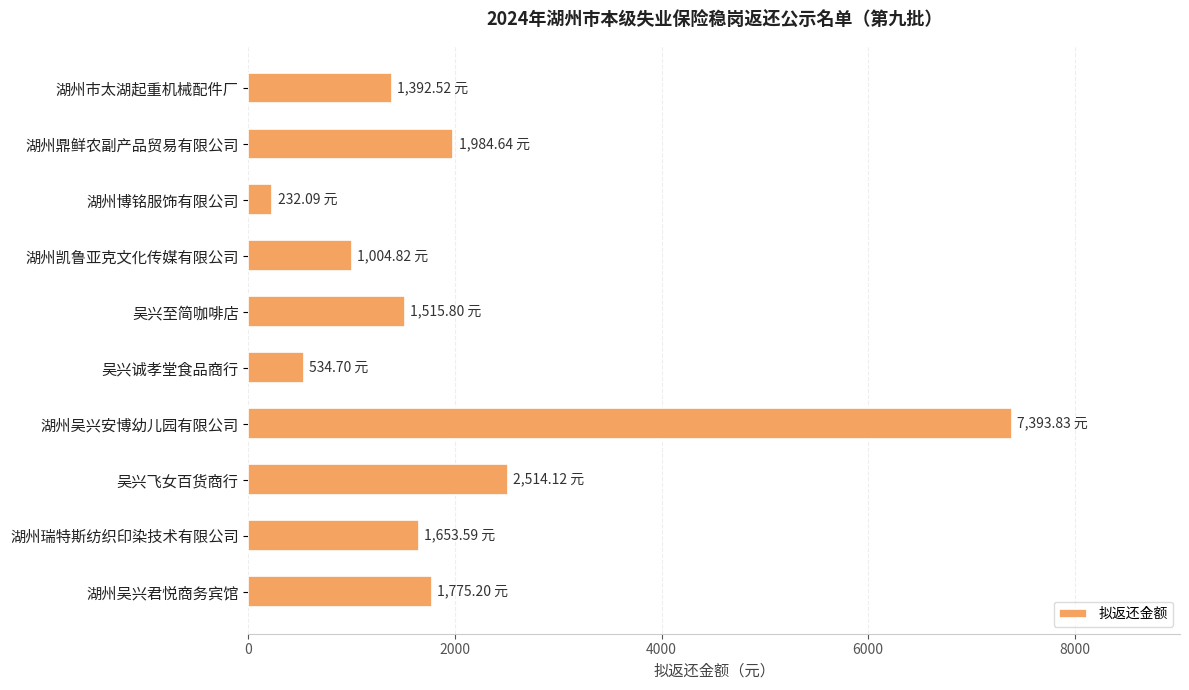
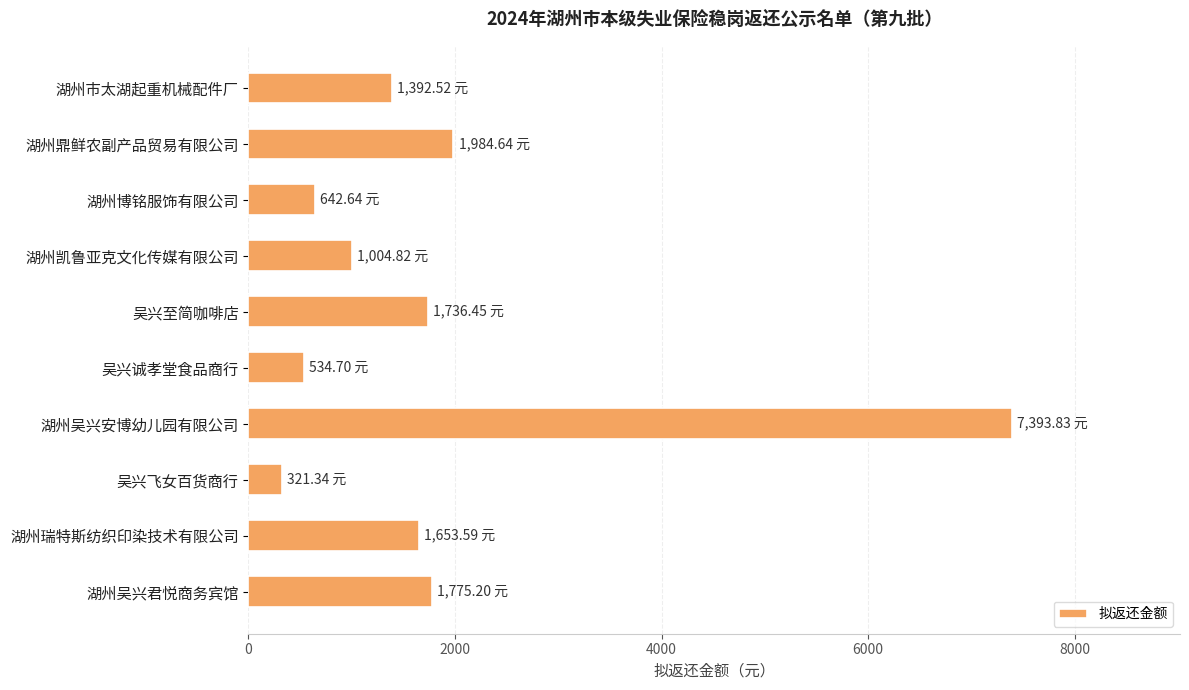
湖州博铭服饰有限公司: 232.09 -> 642.64
吴兴至简咖啡店: 1,515.80 -> 1,736.45
吴兴飞女百货商行: 2,514.12 -> 321.34
